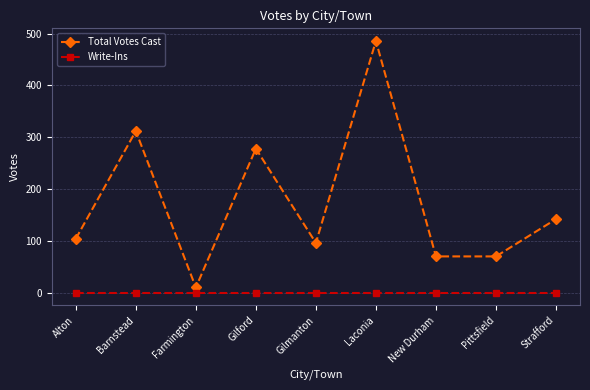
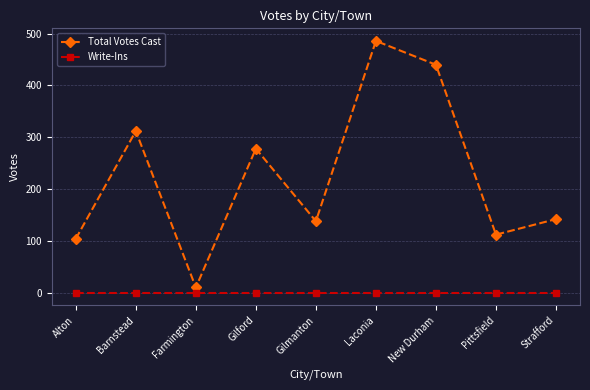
Total Votes Cast, Gilmanton: 100 -> 140
Total Votes Cast, New Durham: 70 -> 440
Total Votes Cast, Pittsfield: 70 -> 110
